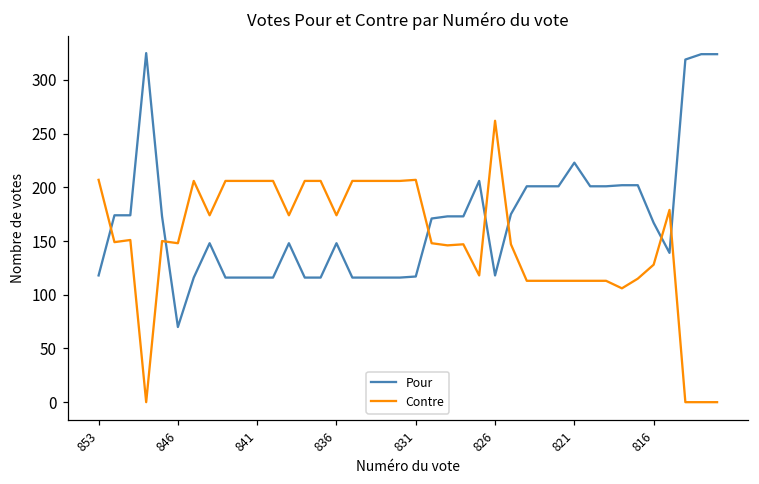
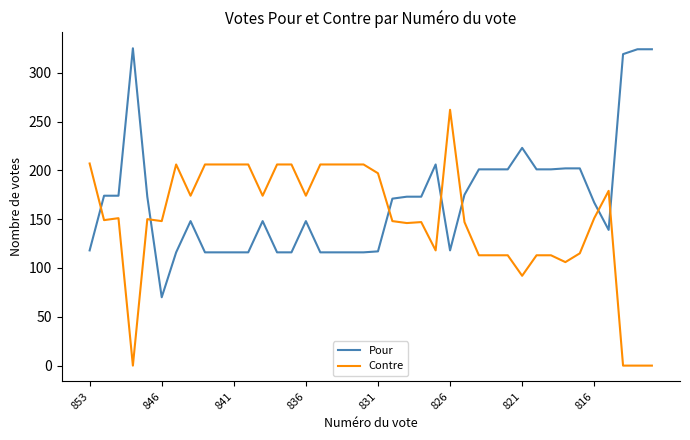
Contre, 831: 210 -> 200
Contre, 821: 110 -> 90
Contre, 816: 130 -> 150
